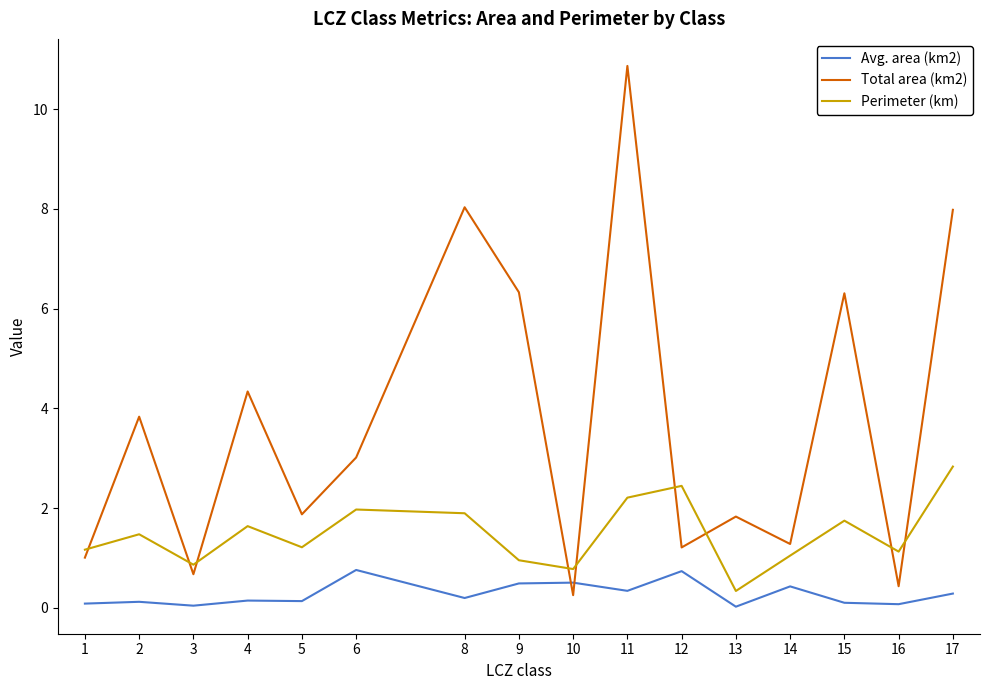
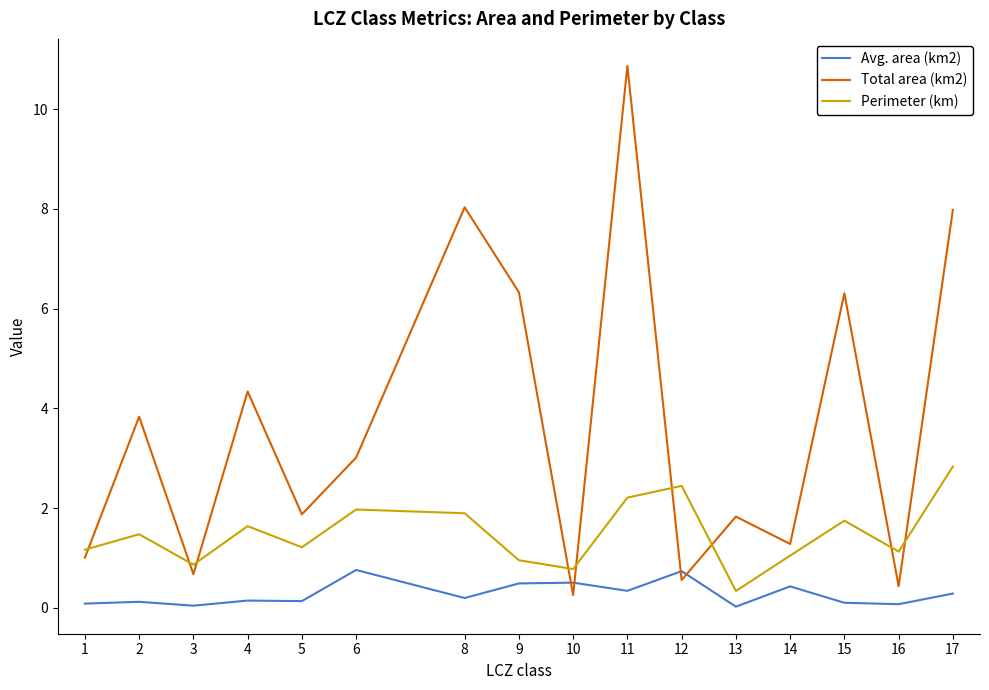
Total area (km2), 12: 1.2 -> 0.6
